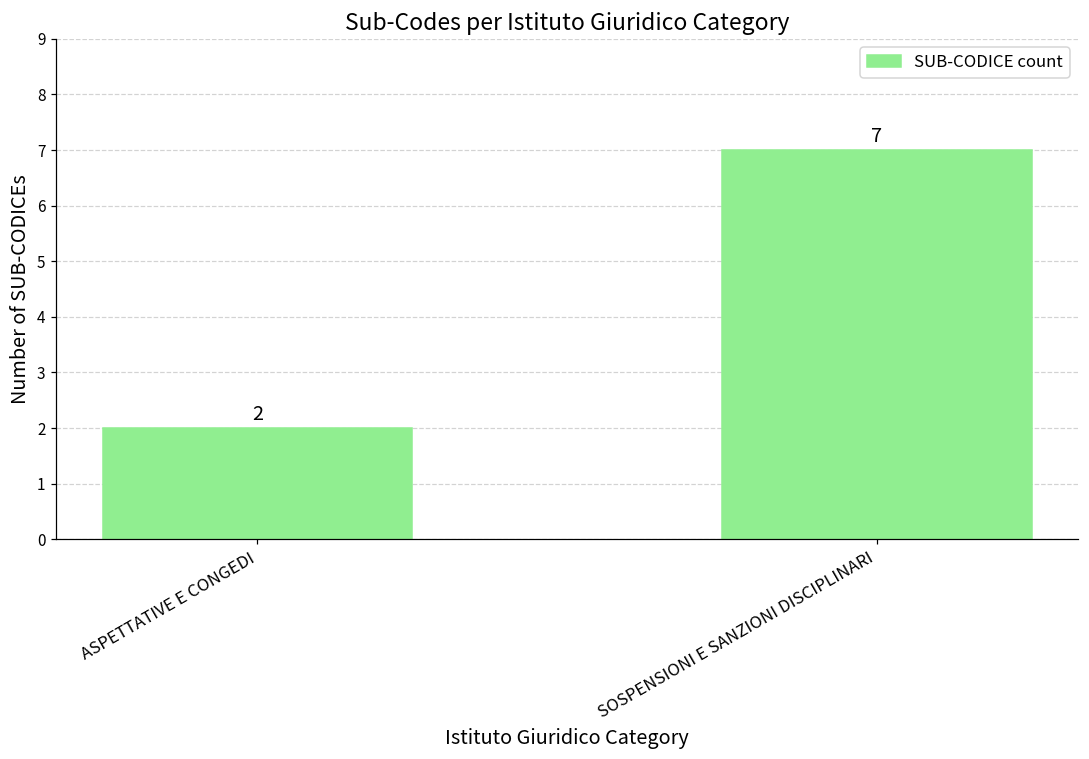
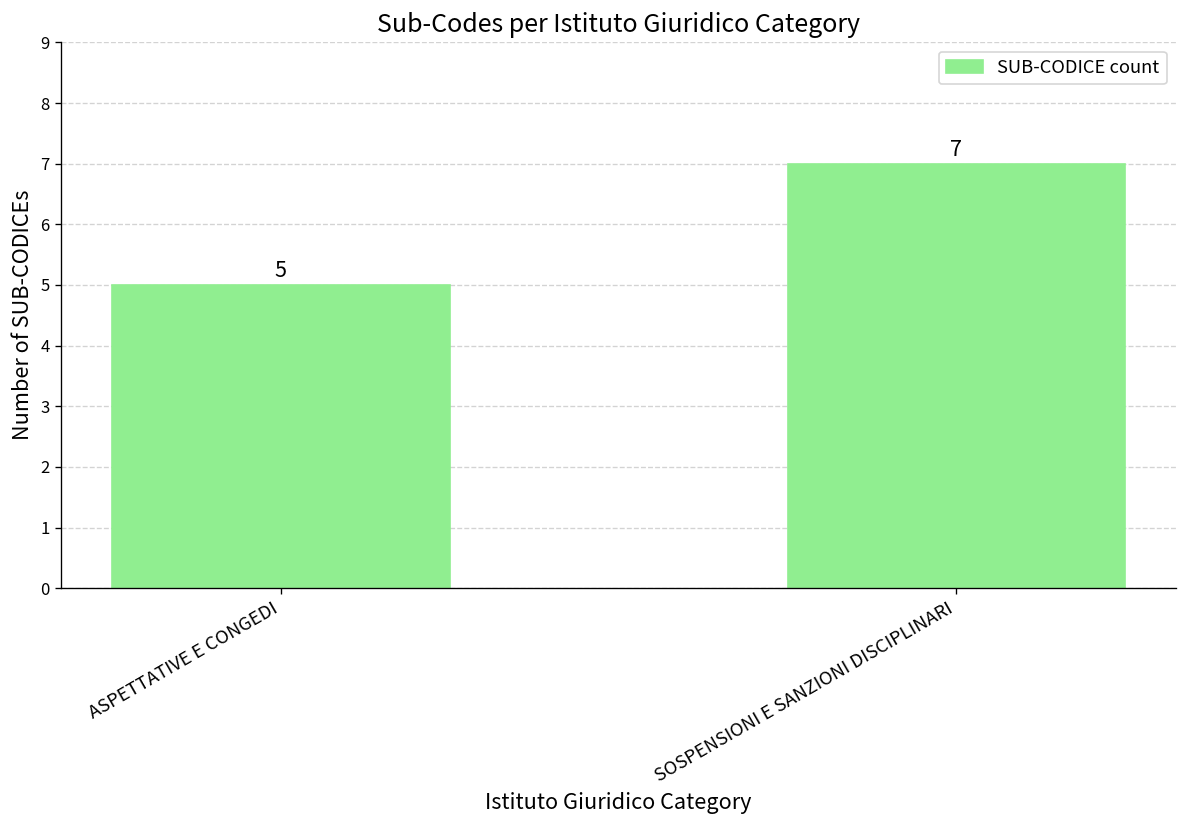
ASPETTATIVE E CONGEDI: 2 -> 5
